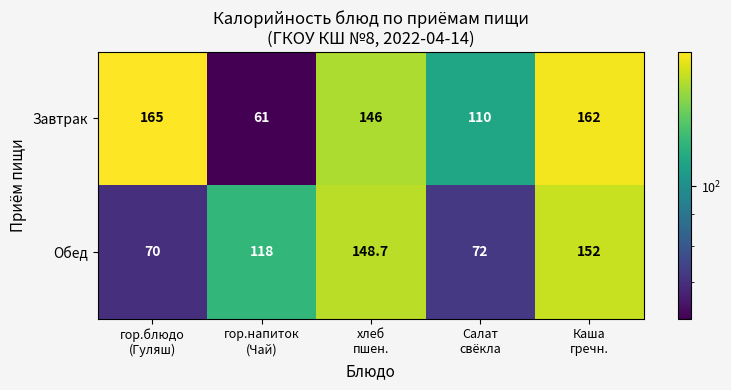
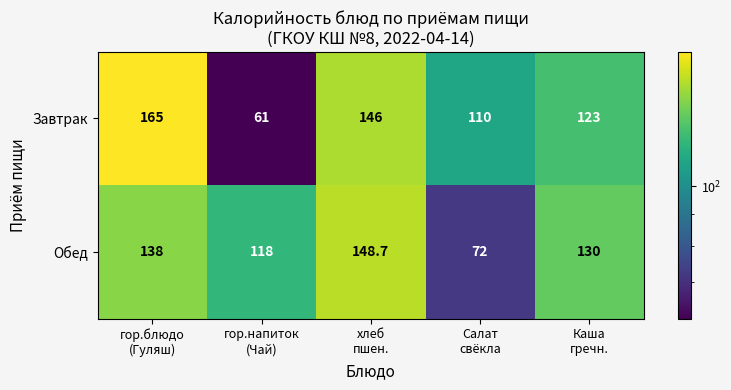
Завтрак, Каша гречн.: 162 -> 123
Обед, гор.блюдо (Гуляш): 70 -> 138
Обед, Каша гречн.: 152 -> 130
